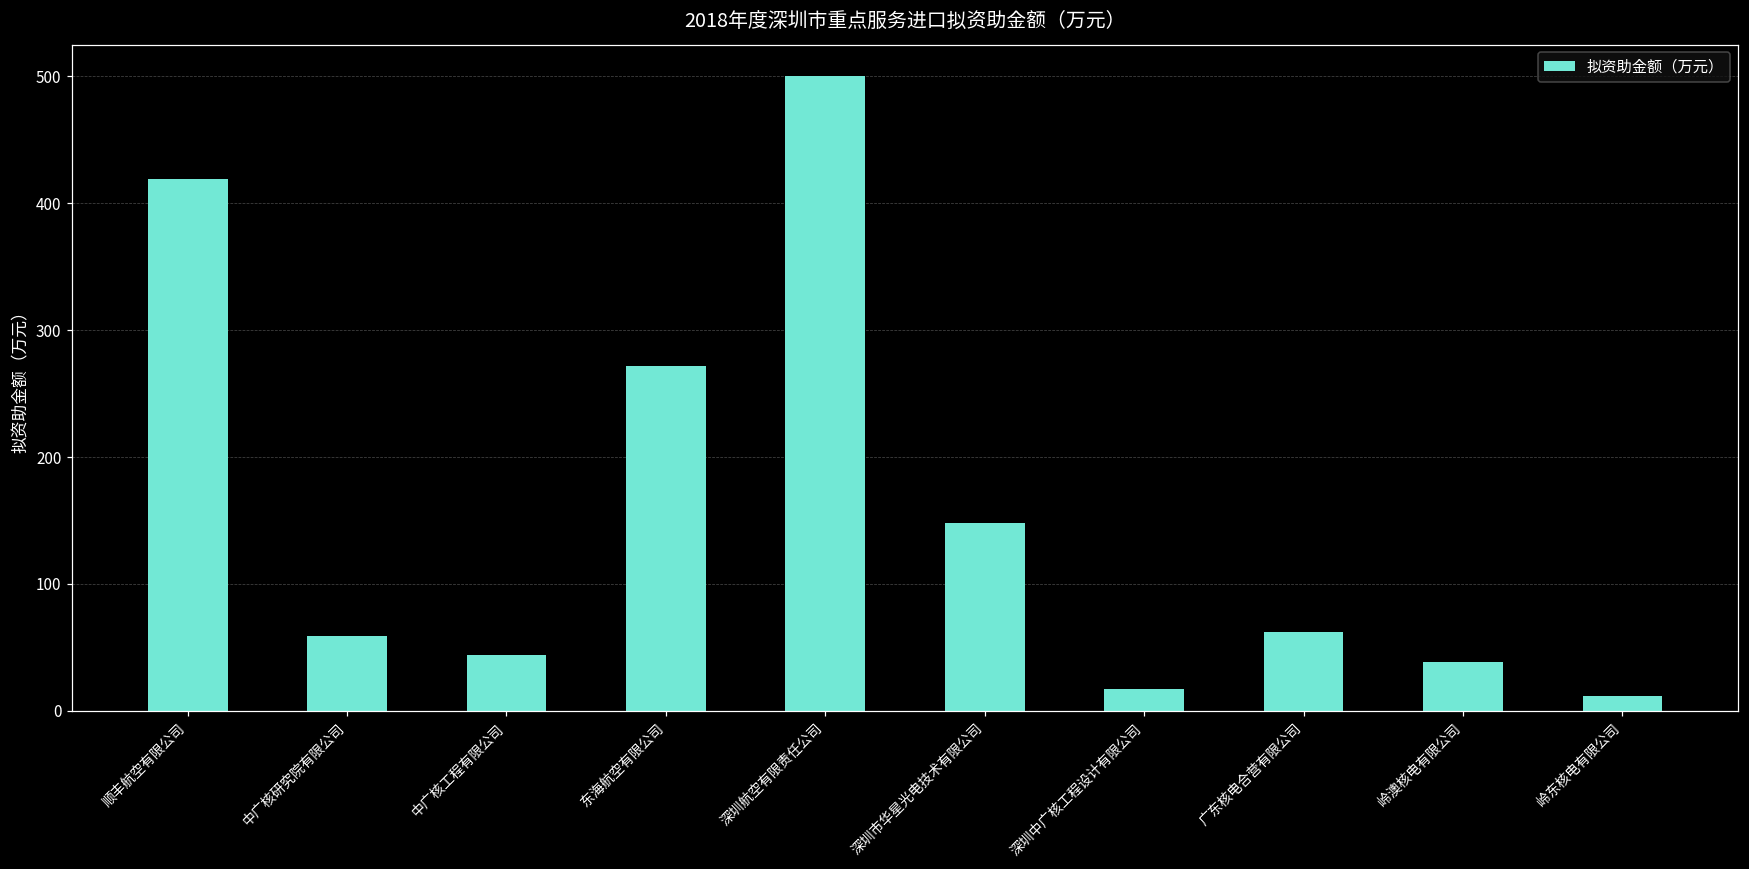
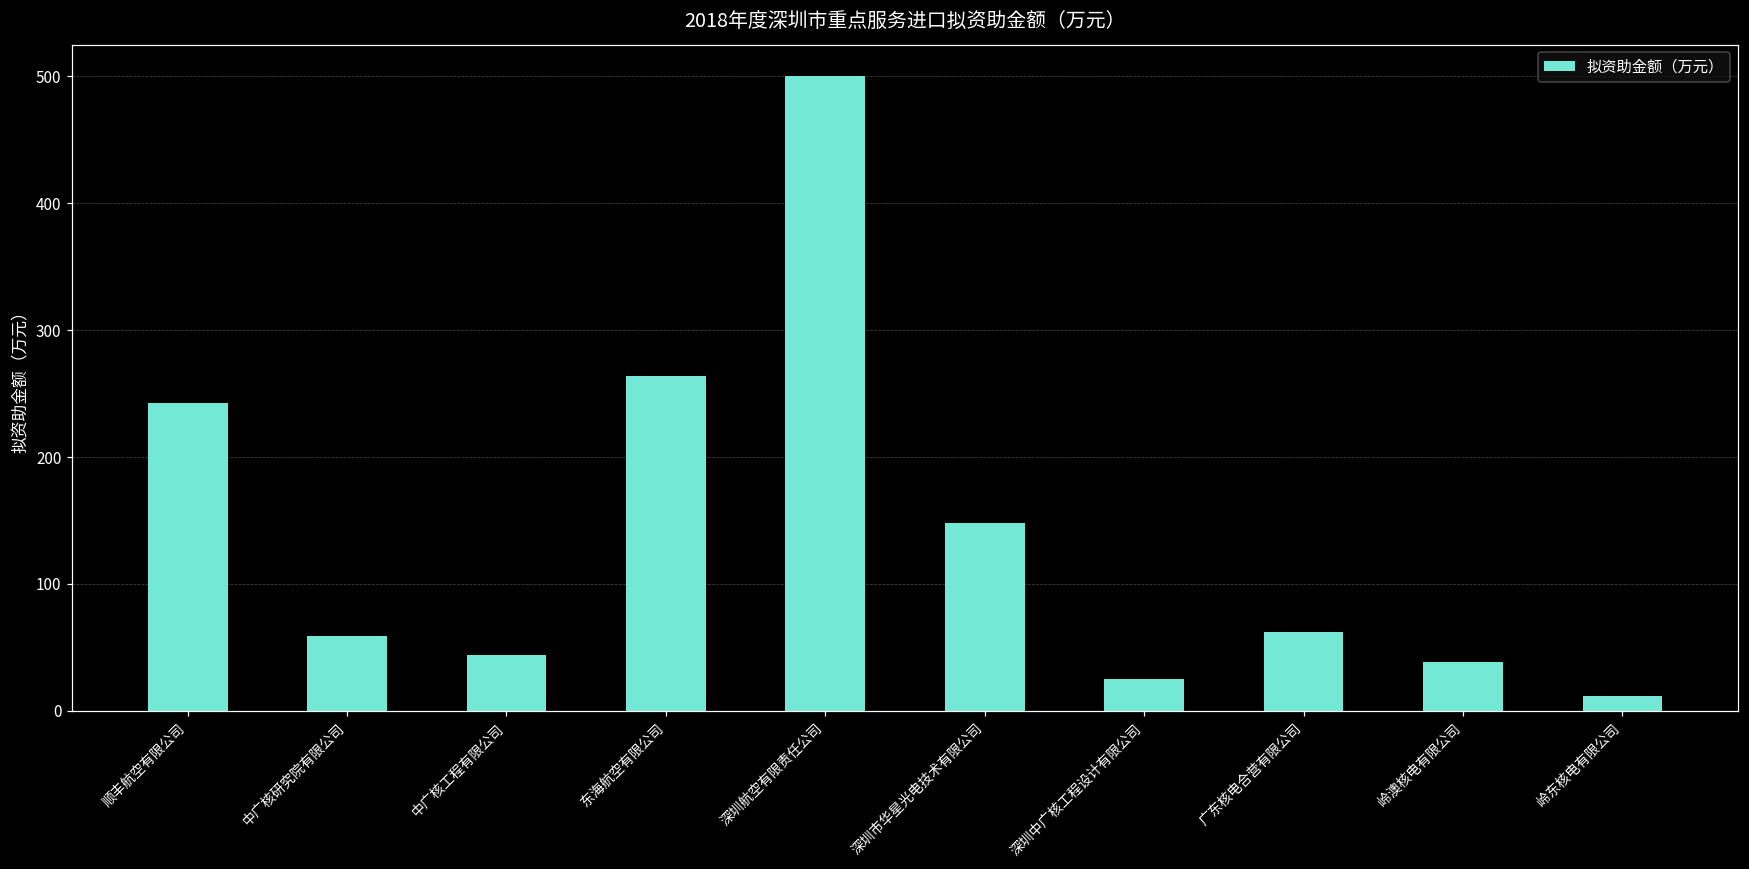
顺丰航空有限公司: 419 -> 243
东海航空有限公司: 272 -> 264
深圳中广核工程设计有限公司: 18 -> 25
